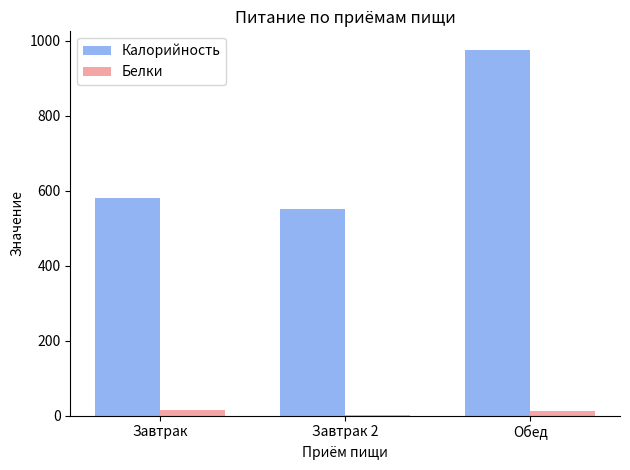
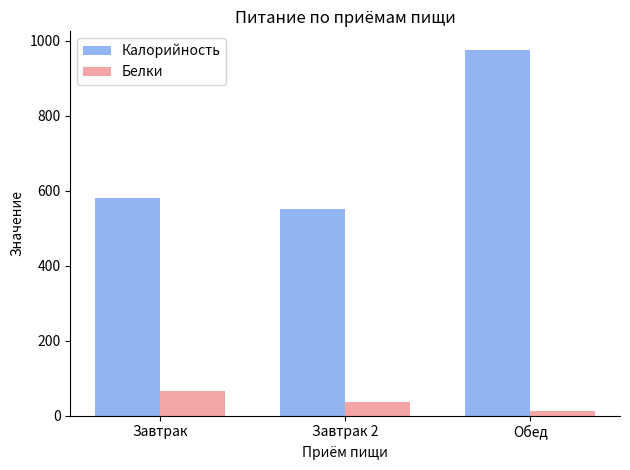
Белки, Завтрак: 20 -> 70
Белки, Завтрак 2: 0 -> 40
